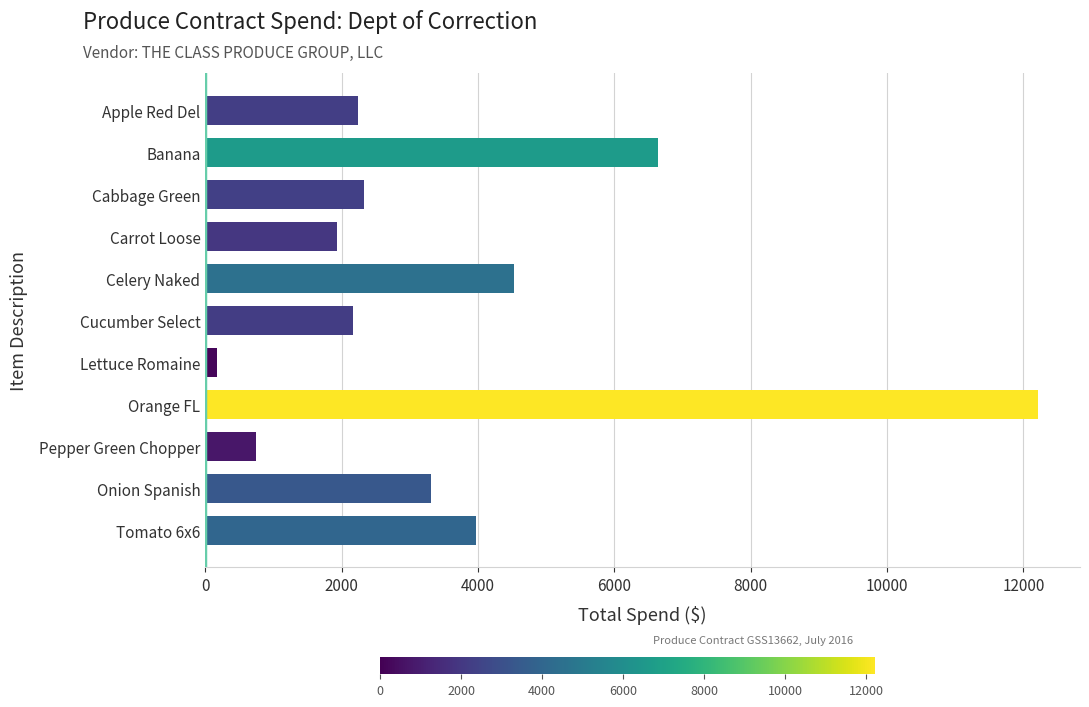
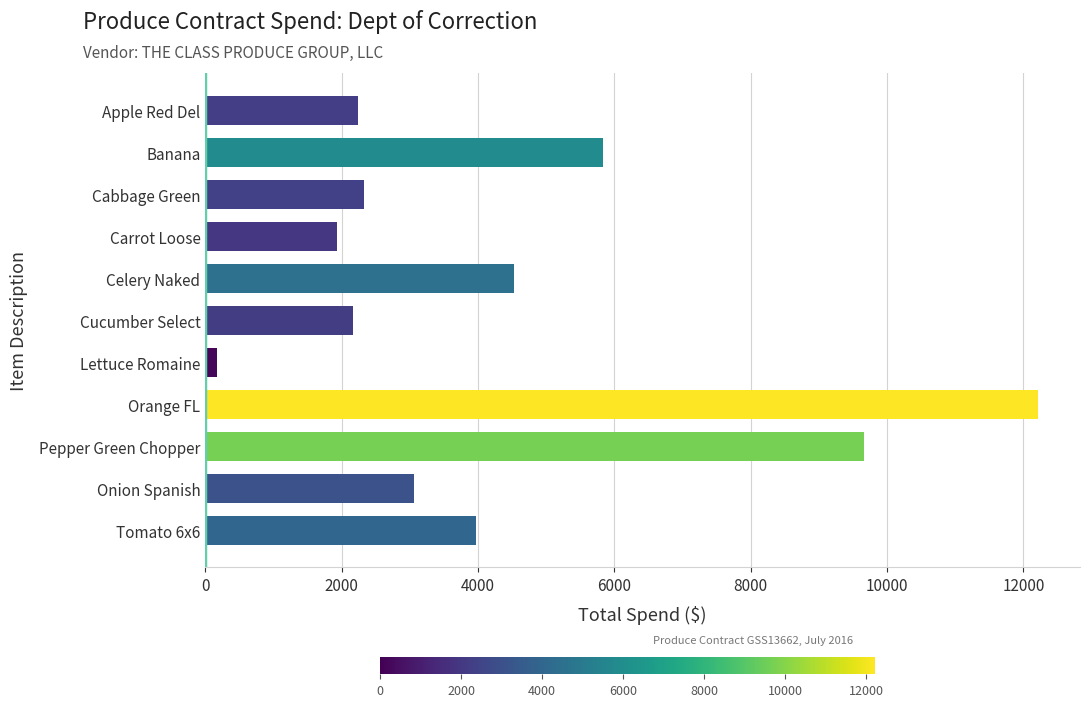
Banana: 6600 -> 5800
Pepper Green Chopper: 800 -> 9700
Onion Spanish: 3300 -> 3100
